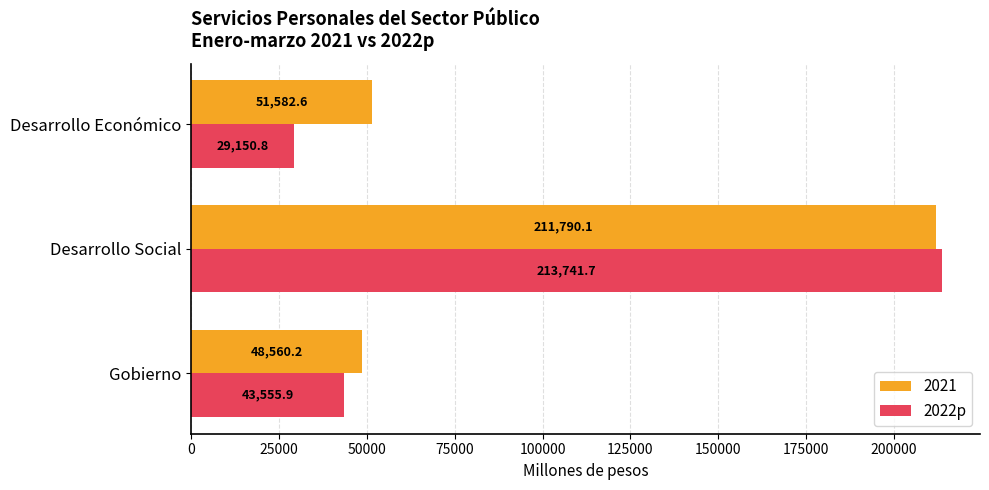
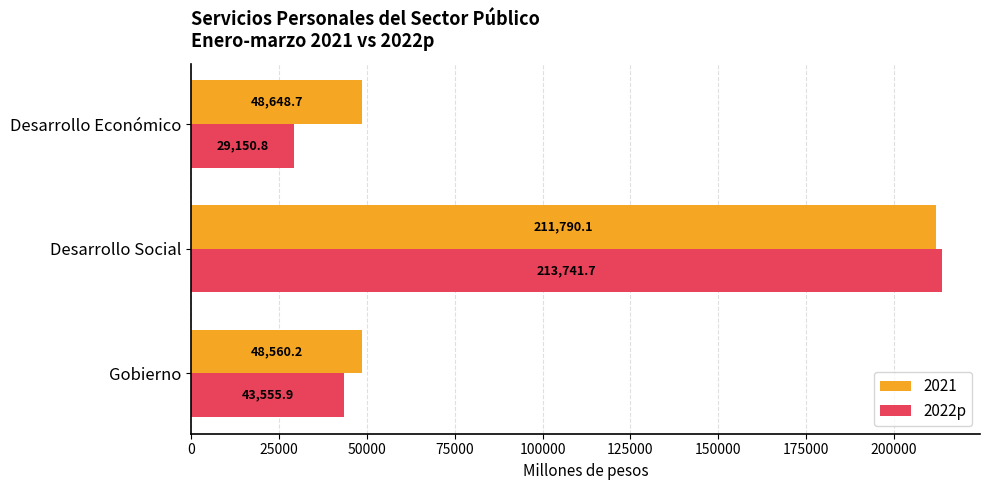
2021, Desarrollo Económico: 51,582.6 -> 48,648.7
